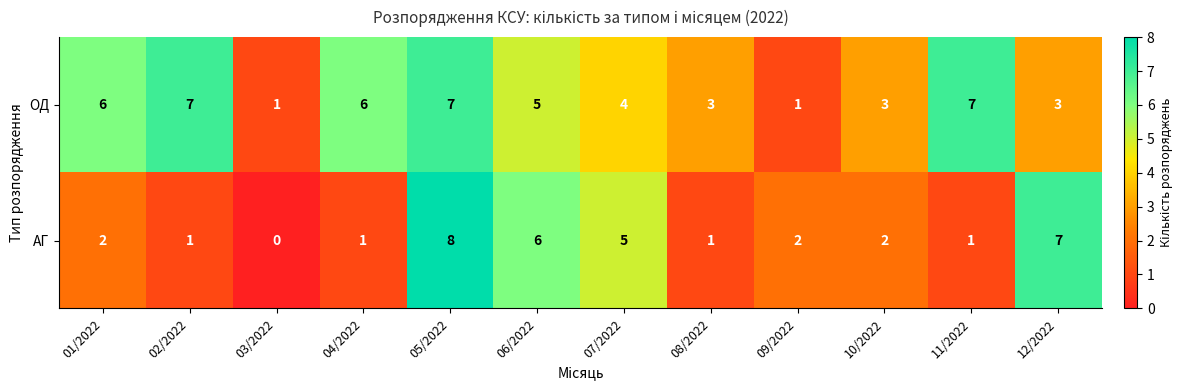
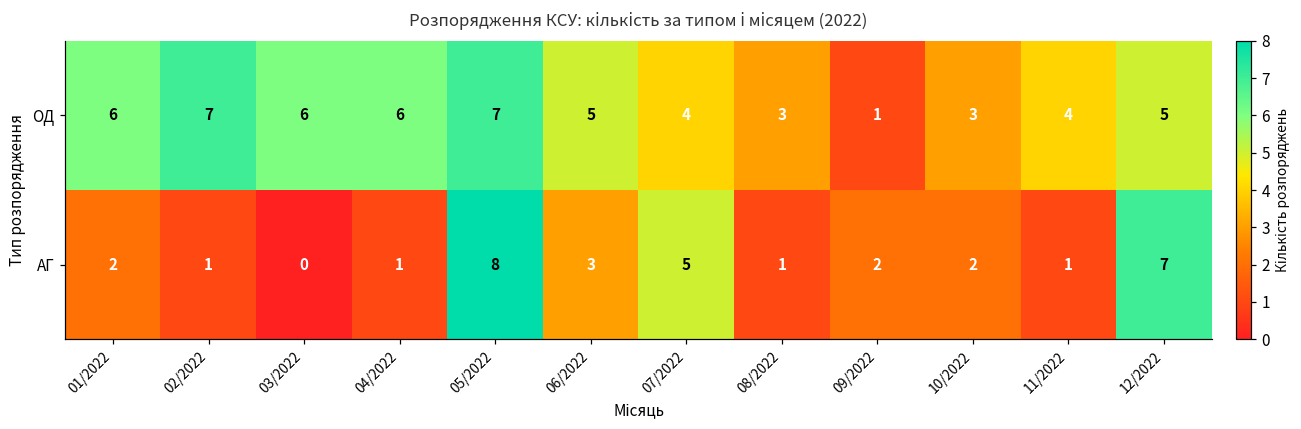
ОД, 03/2022: 1 -> 6
ОД, 11/2022: 7 -> 4
ОД, 12/2022: 3 -> 5
АГ, 06/2022: 6 -> 3
